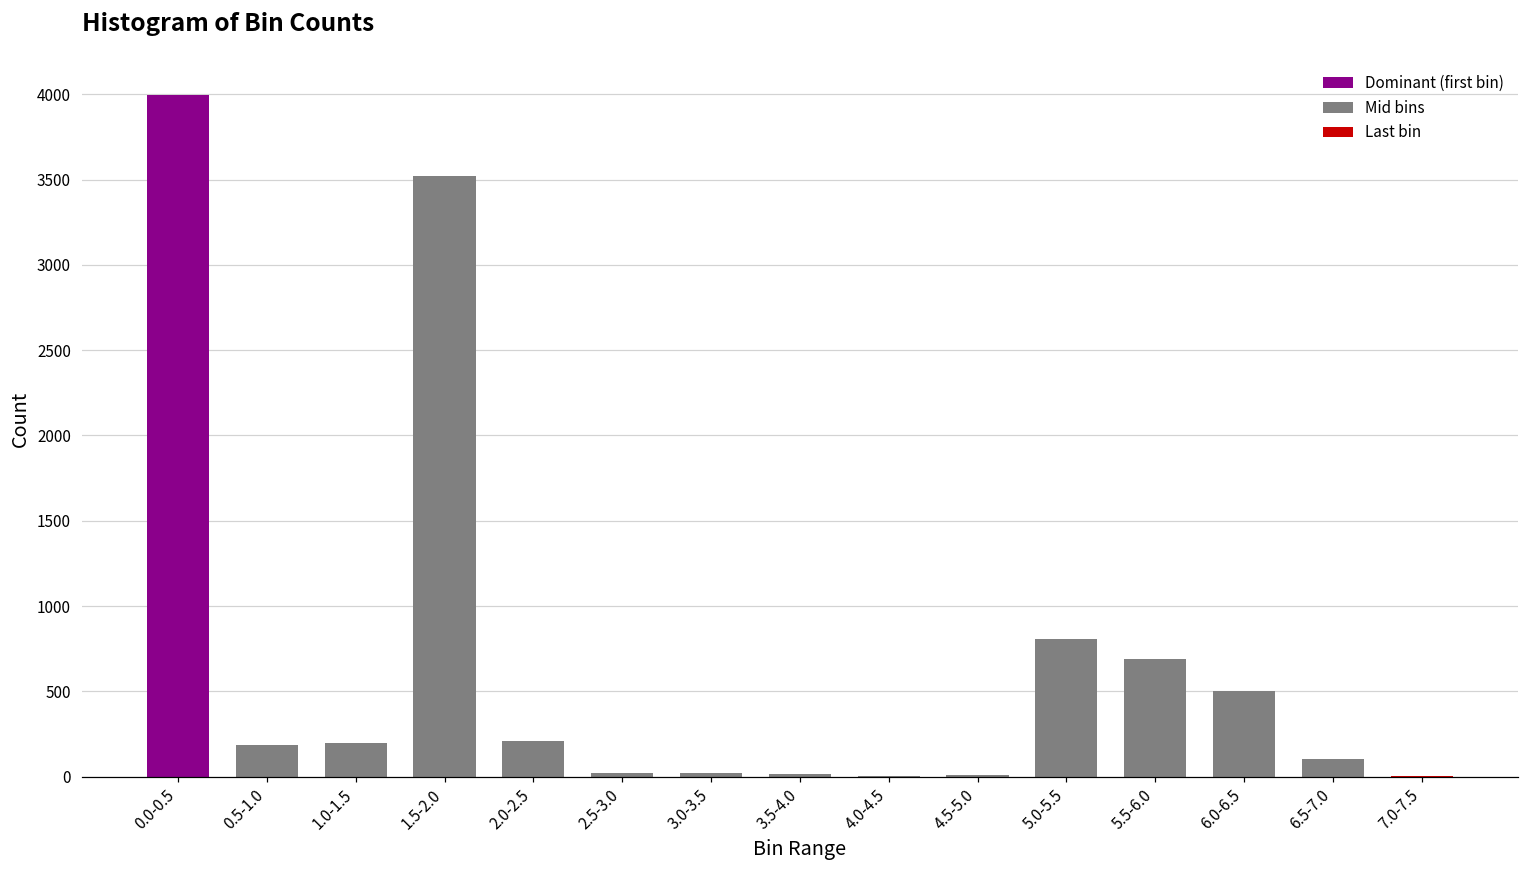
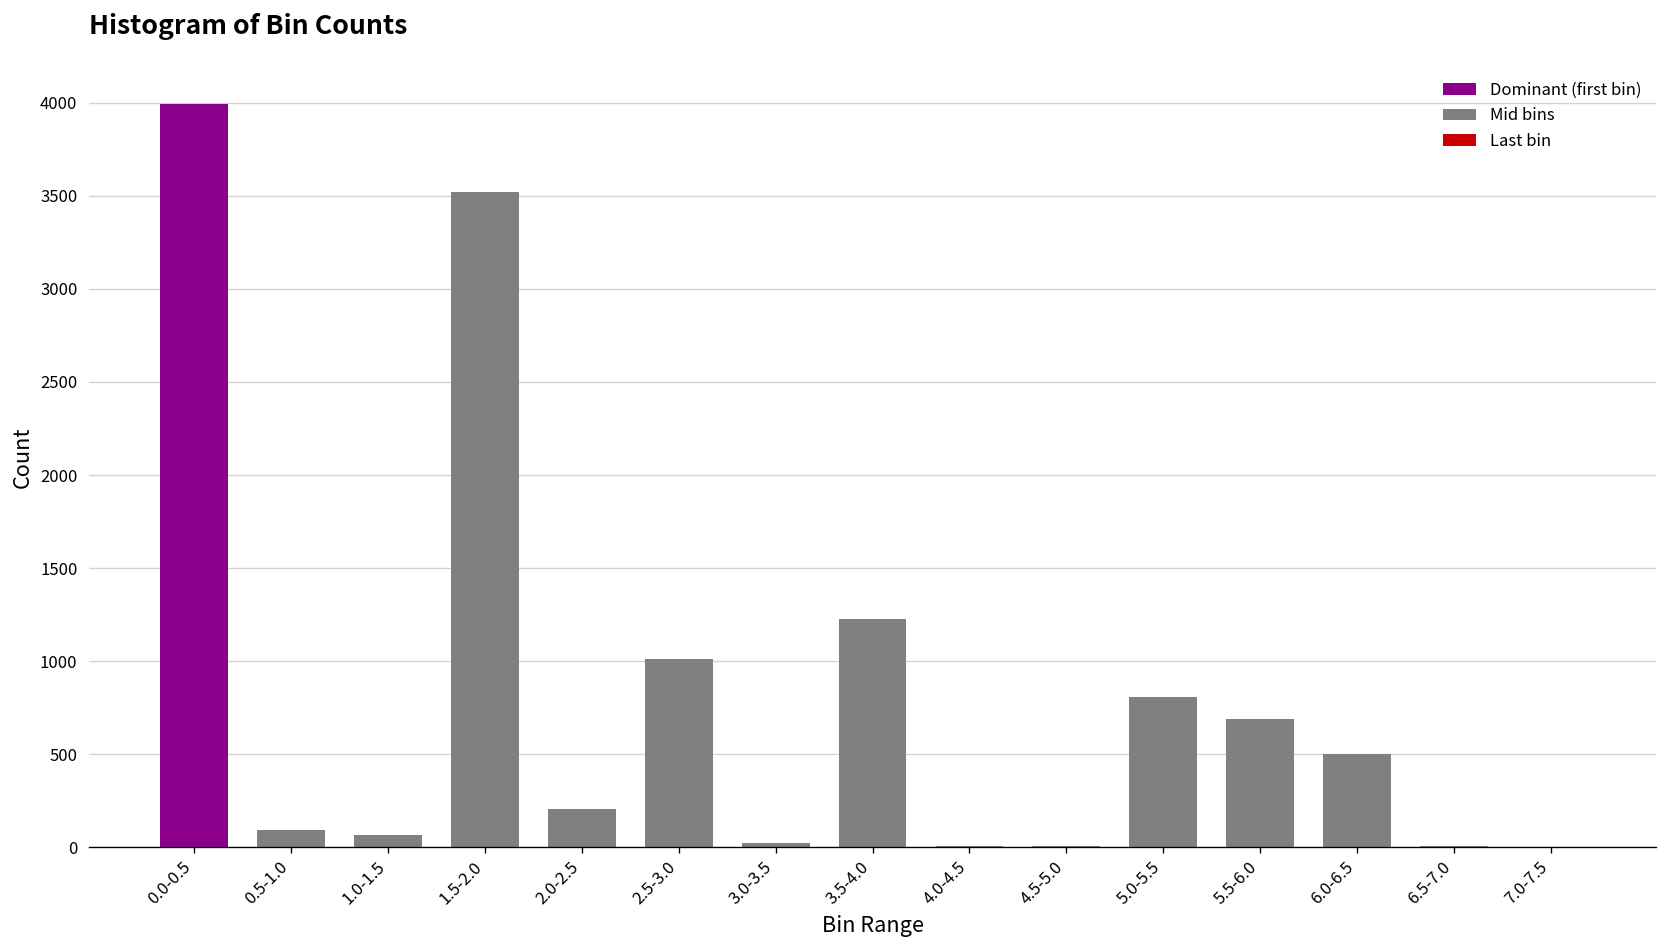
0.5-1.0: 180 -> 100
1.0-1.5: 200 -> 60
2.5-3.0: 20 -> 1010
3.5-4.0: 20 -> 1230
6.5-7.0: 100 -> 10
